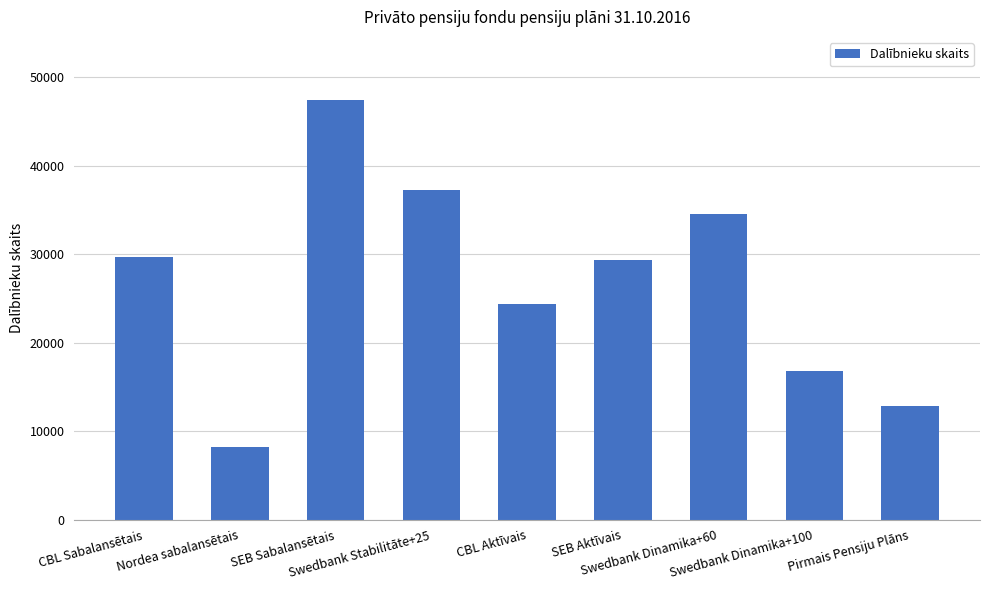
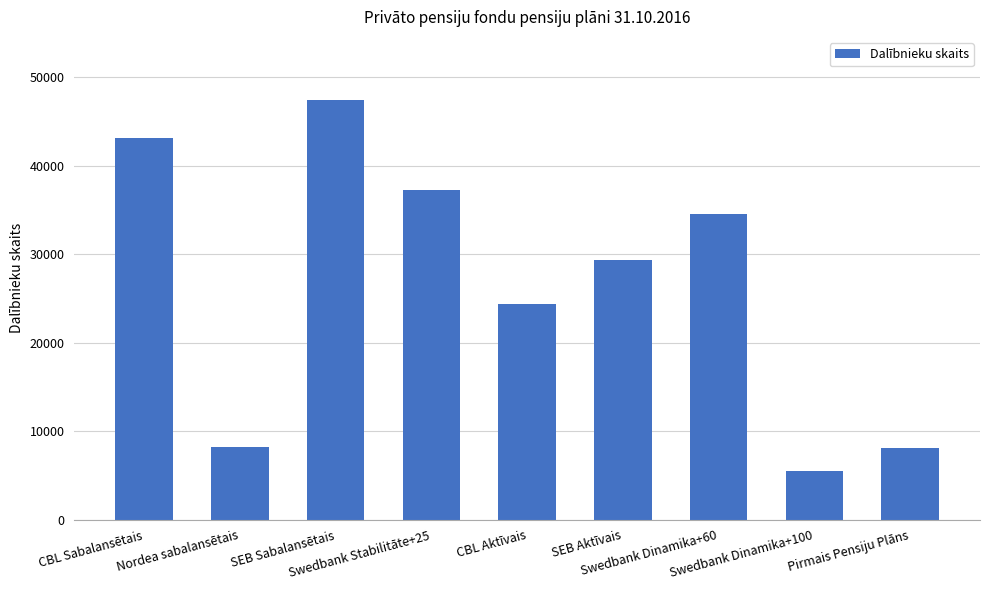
CBL Sabalansētais: 30000 -> 43000
Swedbank Dinamika+100: 17000 -> 5000
Pirmais Pensiju Plāns: 13000 -> 8000
